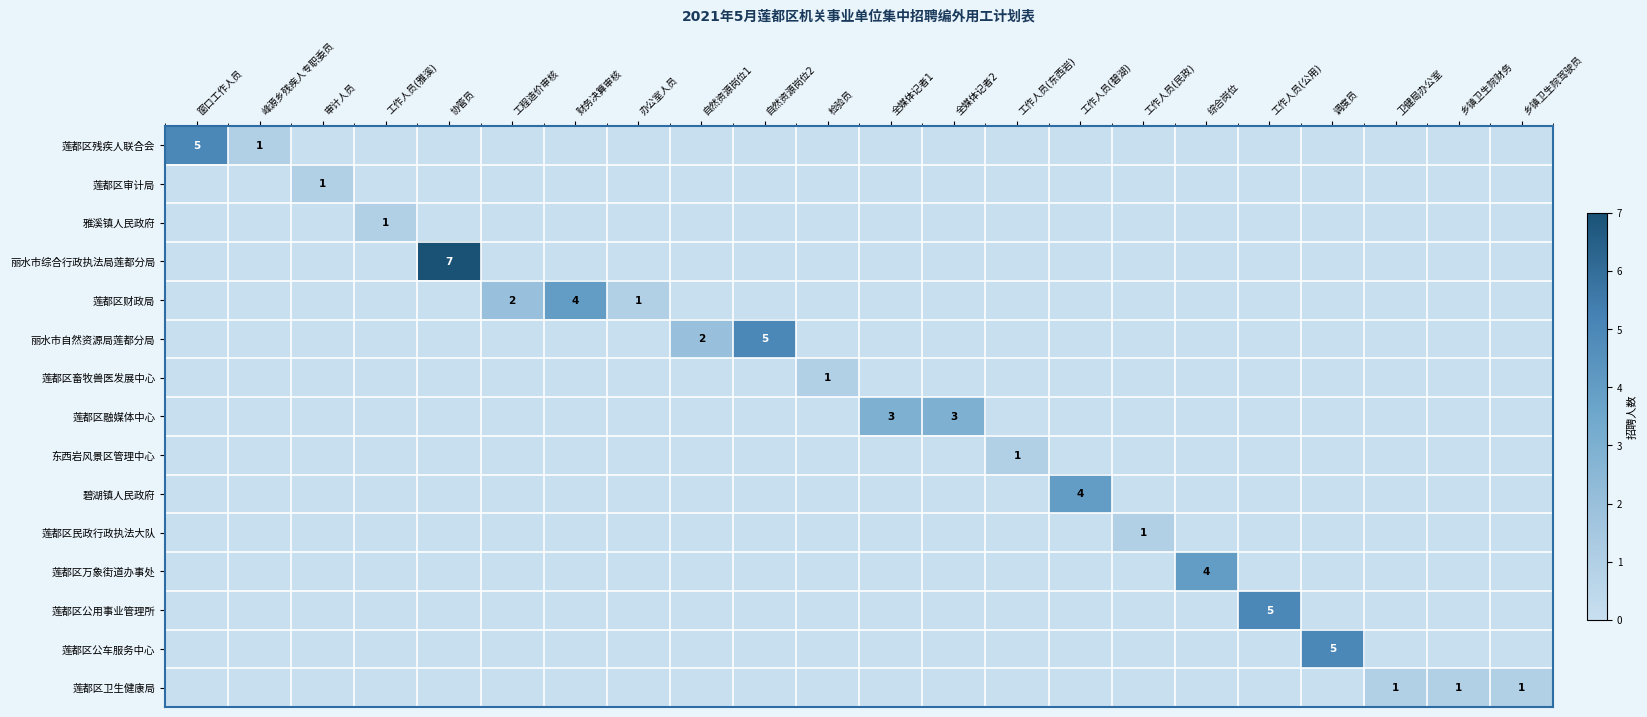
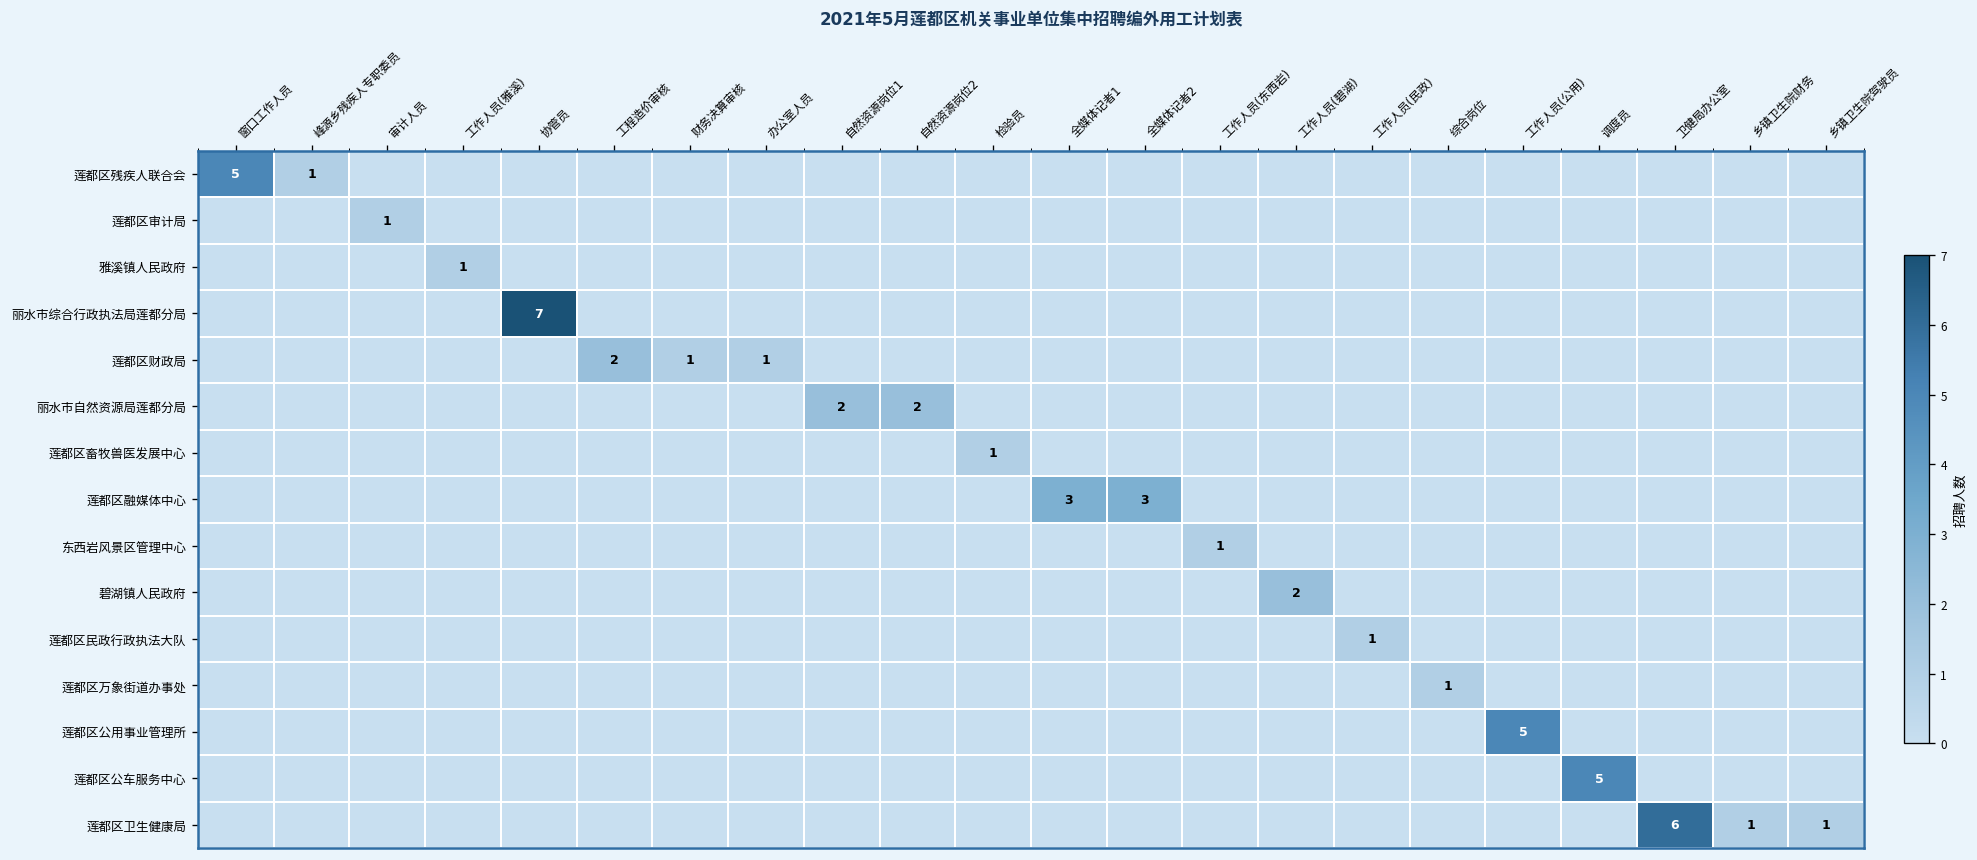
莲都区财政局, 财务决算审核: 4 -> 1
丽水市自然资源局莲都分局, 自然资源岗位2: 5 -> 2
碧湖镇人民政府, 工作人员(碧湖): 4 -> 2
莲都区万象街道办事处, 综合岗位: 4 -> 1
莲都区卫生健康局, 卫健局办公室: 1 -> 6
